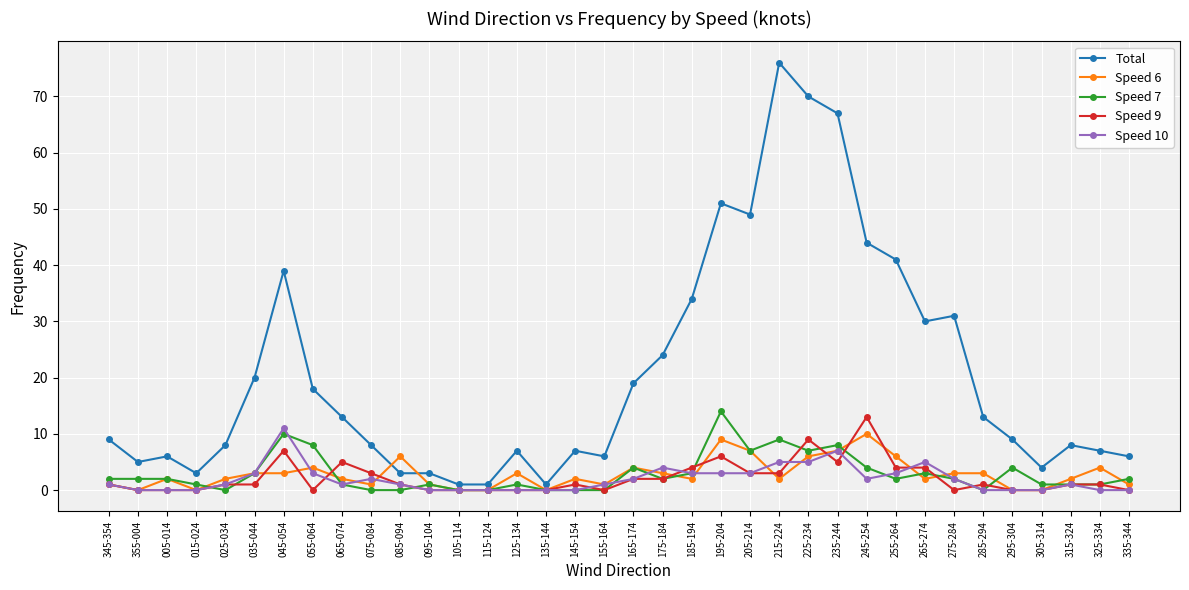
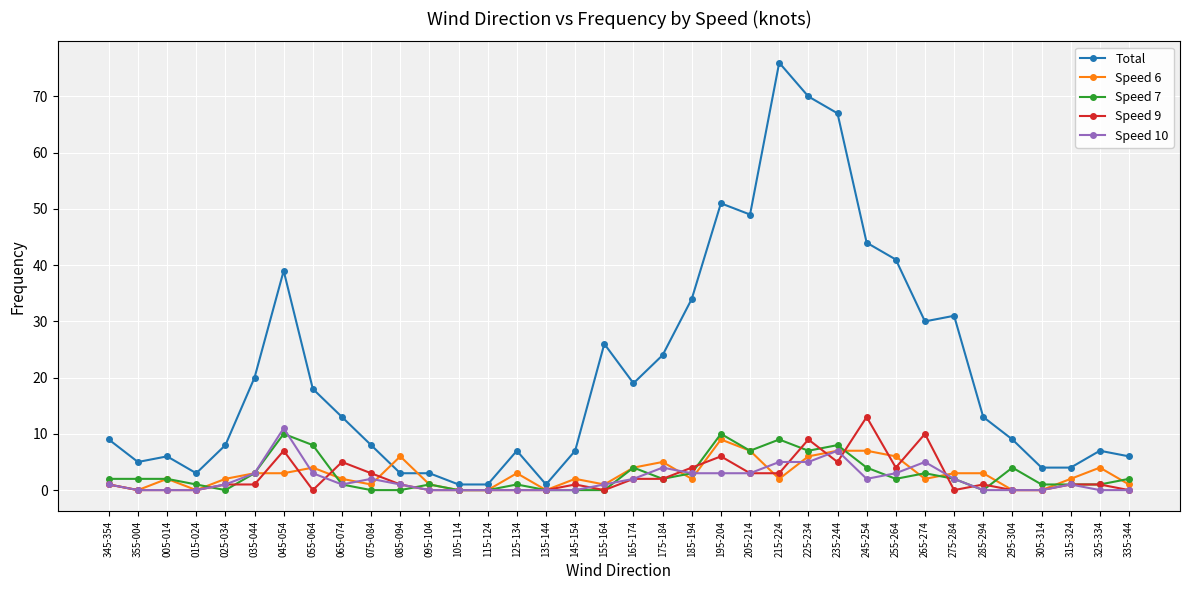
Total, 155-164: 6 -> 26
Speed 6, 175-184: 3 -> 5
Speed 7, 195-204: 14 -> 10
Speed 6, 245-254: 10 -> 7
Speed 9, 265-274: 4 -> 10
Total, 315-324: 8 -> 4
